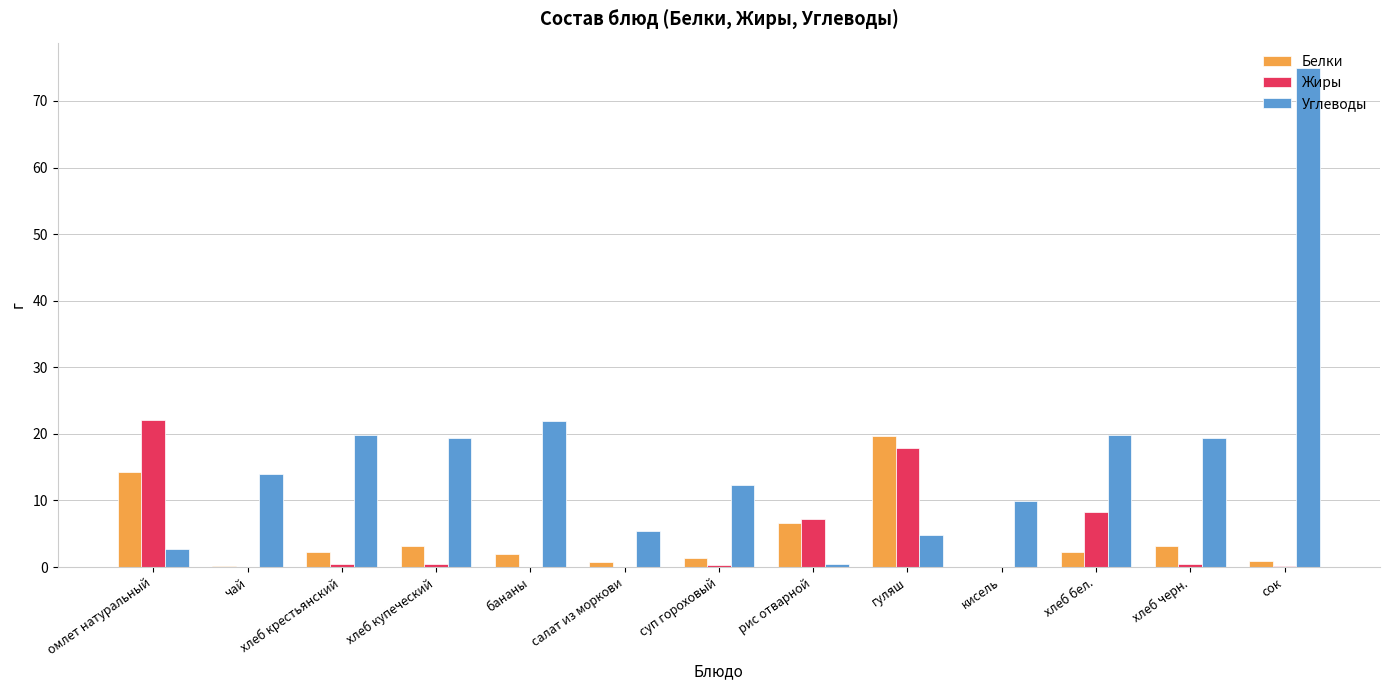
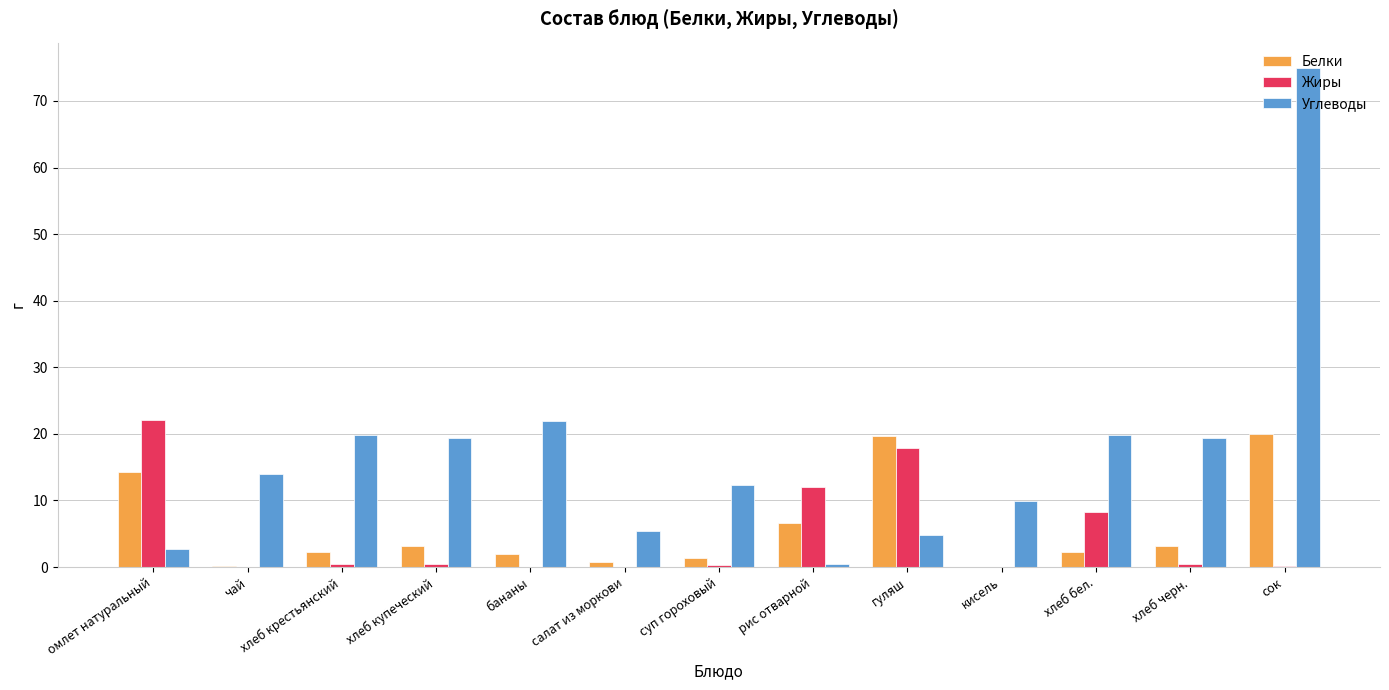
Жиры, рис отварной: 7 -> 12
Белки, сок: 1 -> 20
